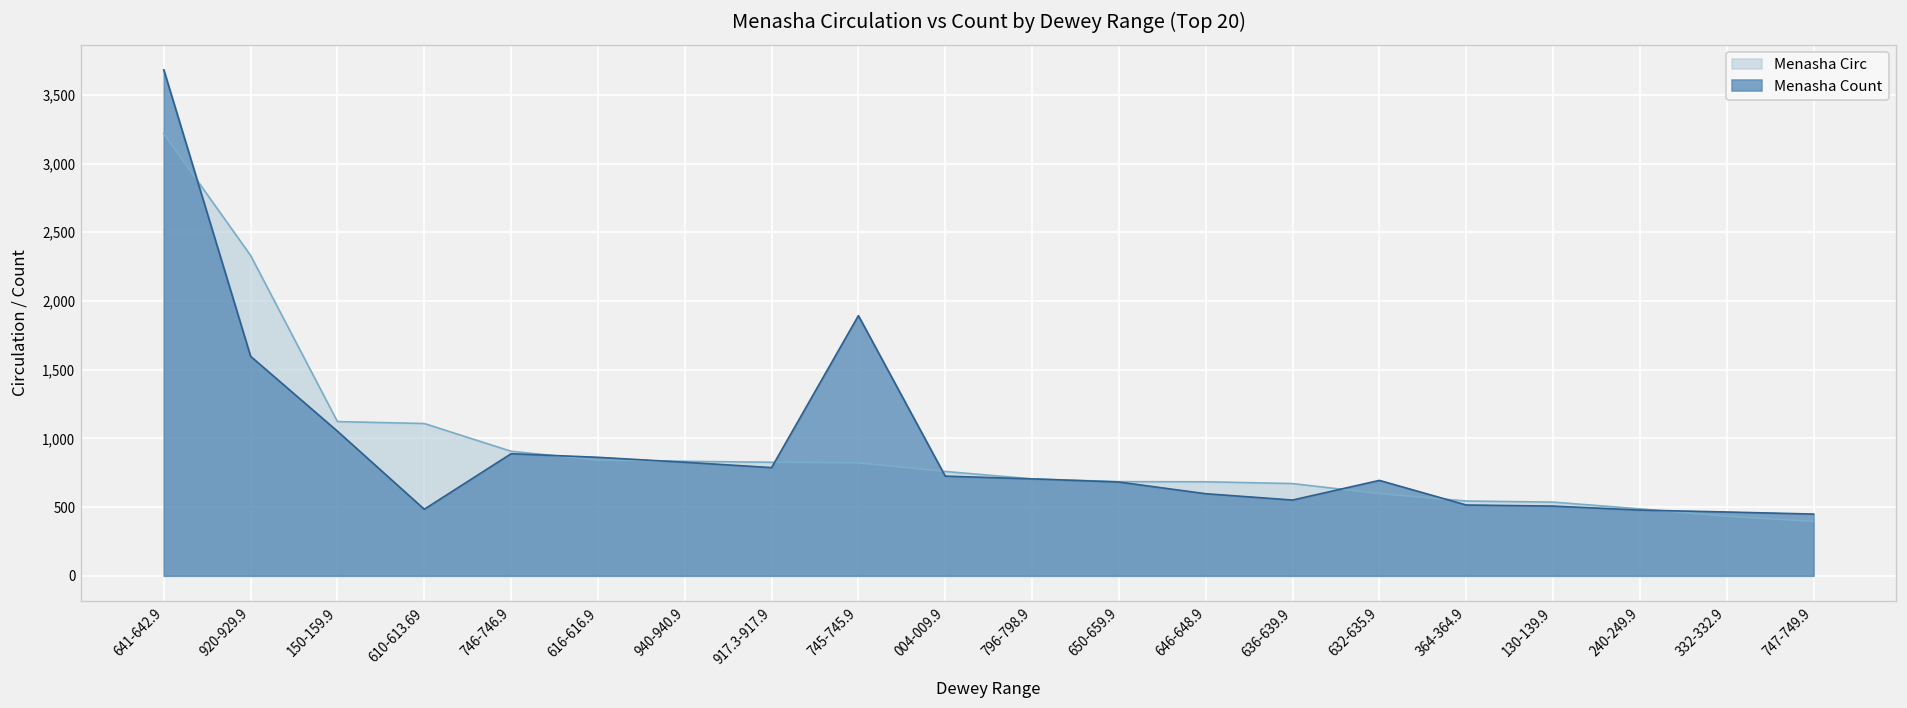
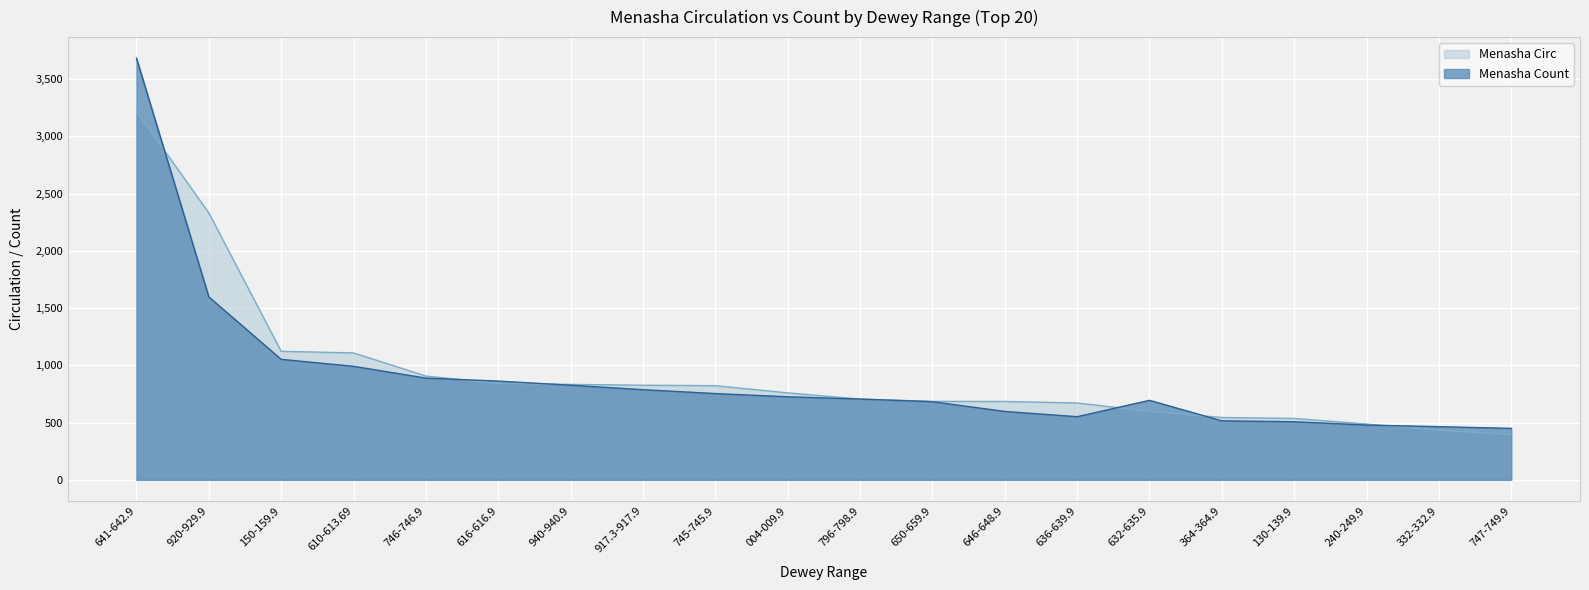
Menasha Count, 610-613.69: 480 -> 990
Menasha Count, 745-745.9: 1,890 -> 750
